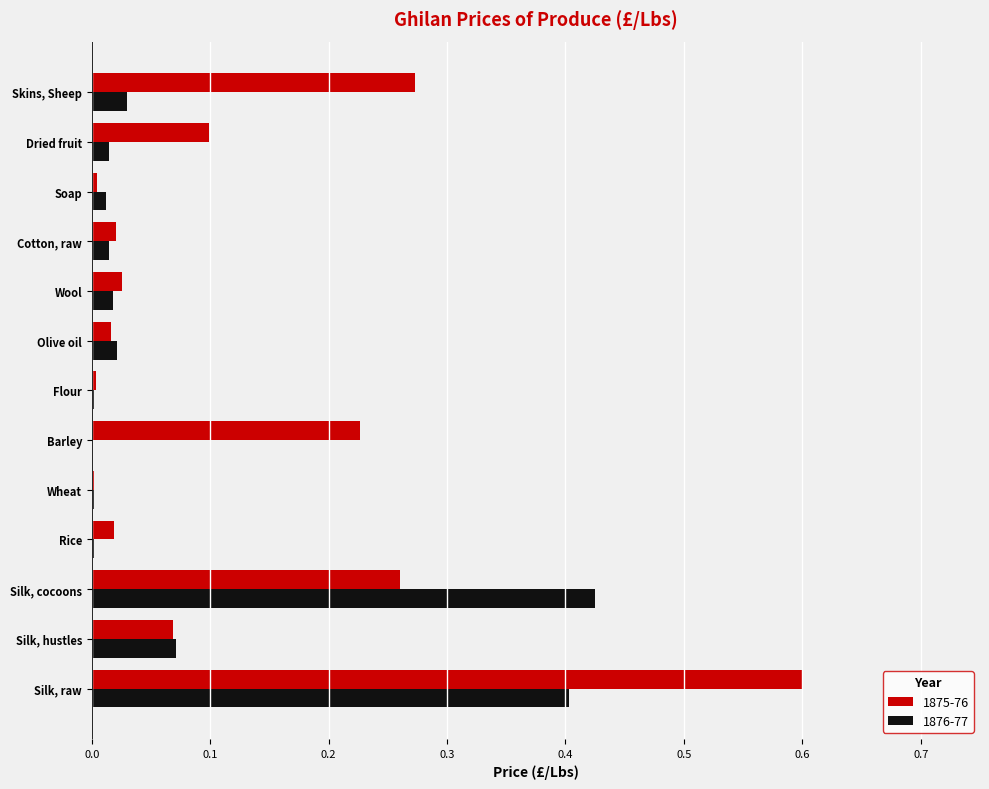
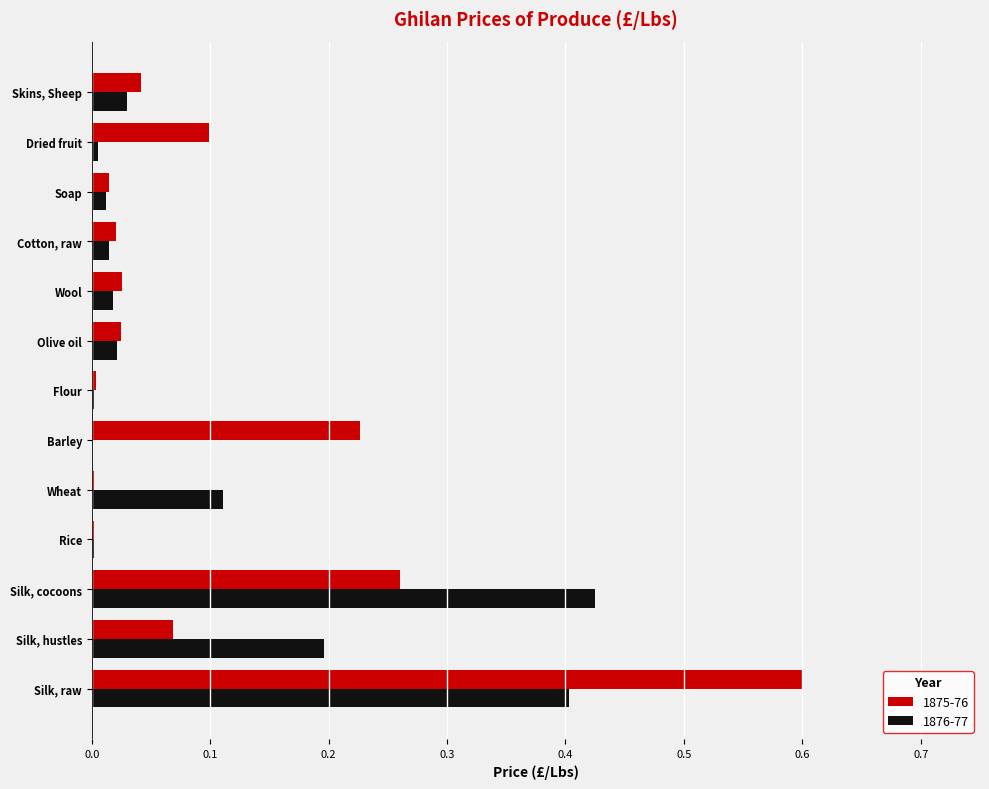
1875-76, Skins, Sheep: 0.273 -> 0.042
1876-77, Dried fruit: 0.015 -> 0.006
1875-76, Soap: 0.004 -> 0.014
1875-76, Olive oil: 0.016 -> 0.025
1876-77, Wheat: 0.002 -> 0.111
1875-76, Rice: 0.019 -> 0.002
1876-77, Silk, hustles: 0.071 -> 0.196
